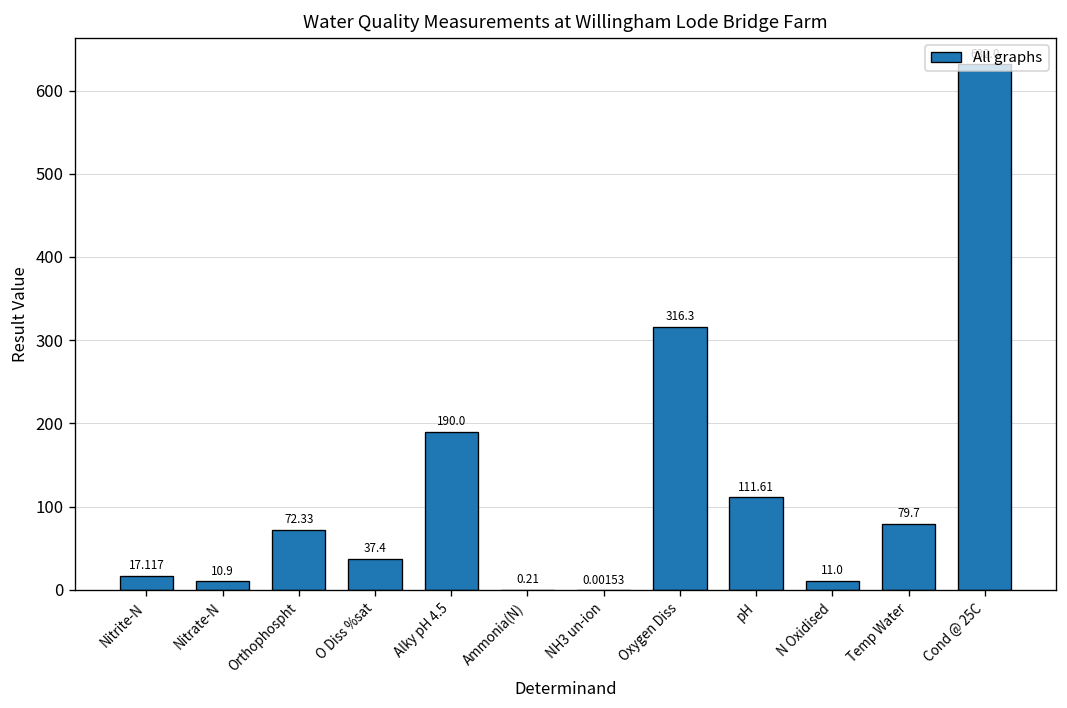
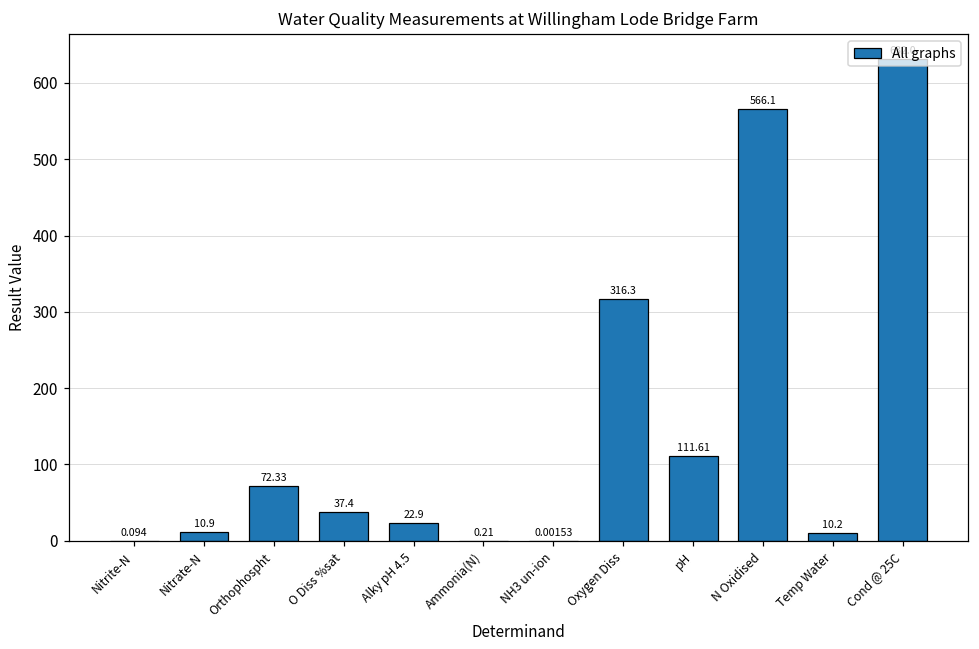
Nitrite-N: 17.117 -> 0.094
Alky pH 4.5: 190.0 -> 22.9
N Oxidised: 11.0 -> 566.1
Temp Water: 79.7 -> 10.2
